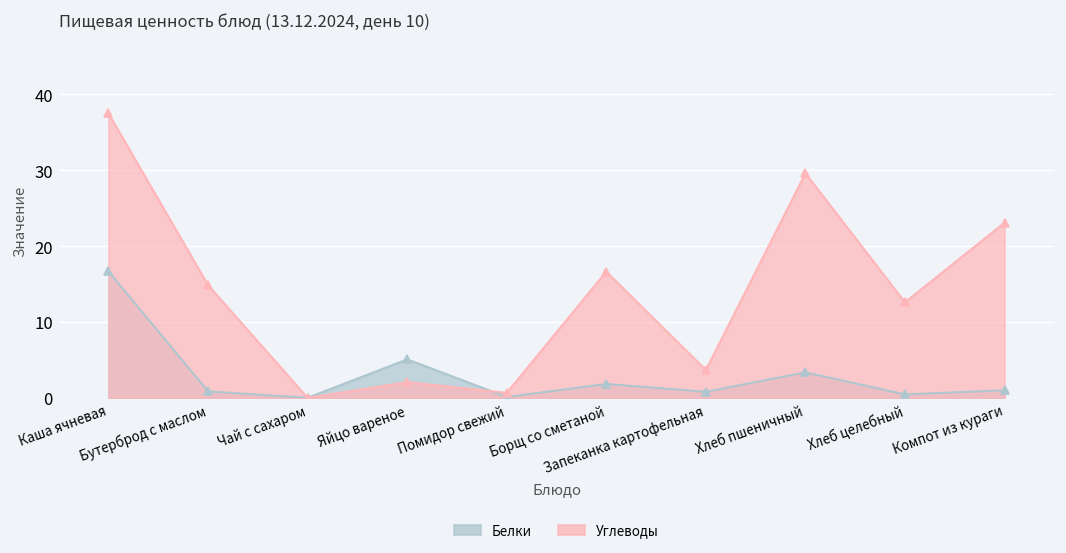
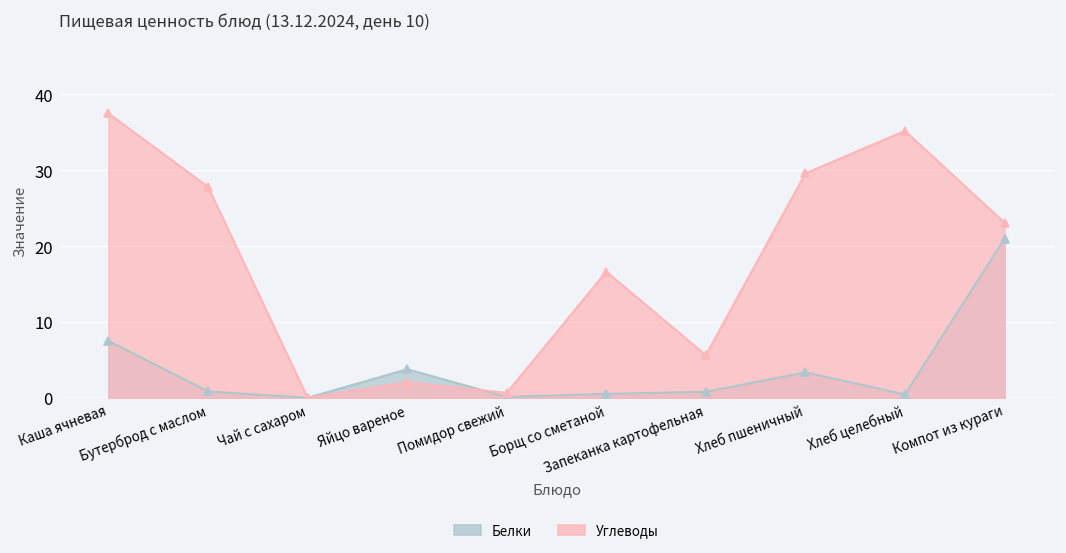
Белки, Каша ячневая: 17 -> 8
Углеводы, Бутерброд с маслом: 15 -> 28
Белки, Яйцо вареное: 5 -> 4
Белки, Борщ со сметаной: 2 -> 1
Углеводы, Запеканка картофельная: 4 -> 6
Углеводы, Хлеб целебный: 13 -> 35
Белки, Компот из кураги: 1 -> 21
